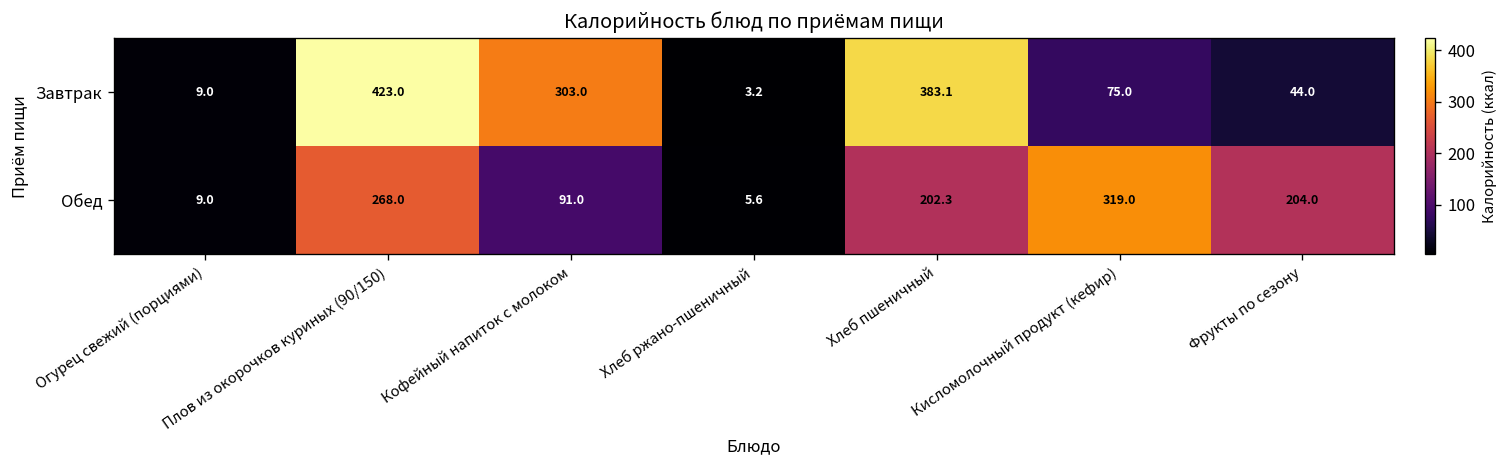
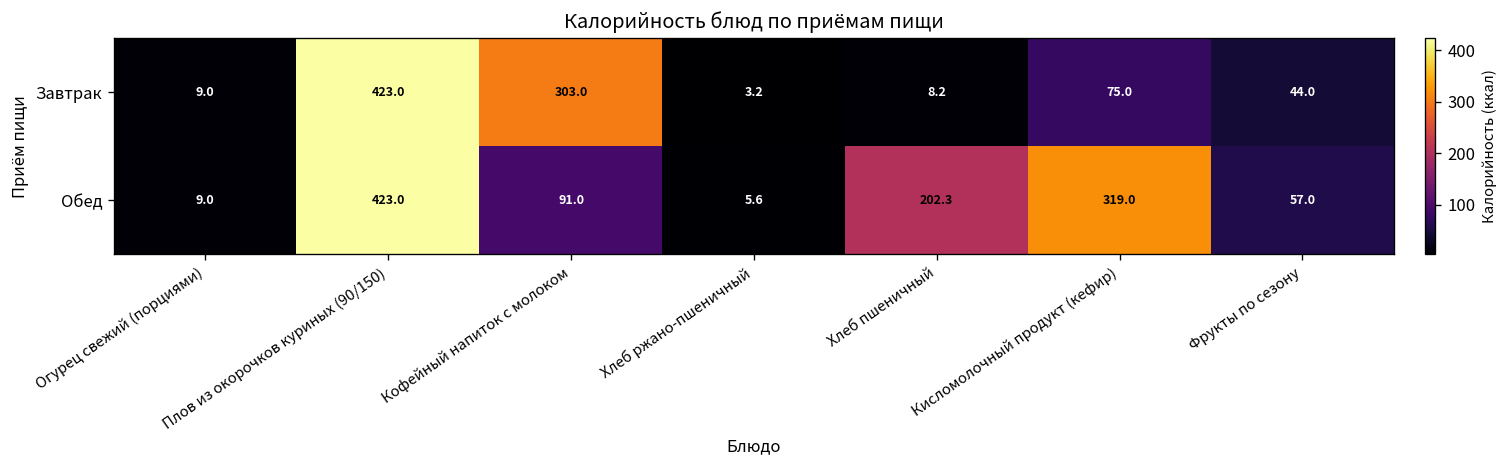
Завтрак, Хлеб пшеничный: 383.1 -> 8.2
Обед, Плов из окорочков куриных (90/150): 268.0 -> 423.0
Обед, Фрукты по сезону: 204.0 -> 57.0
